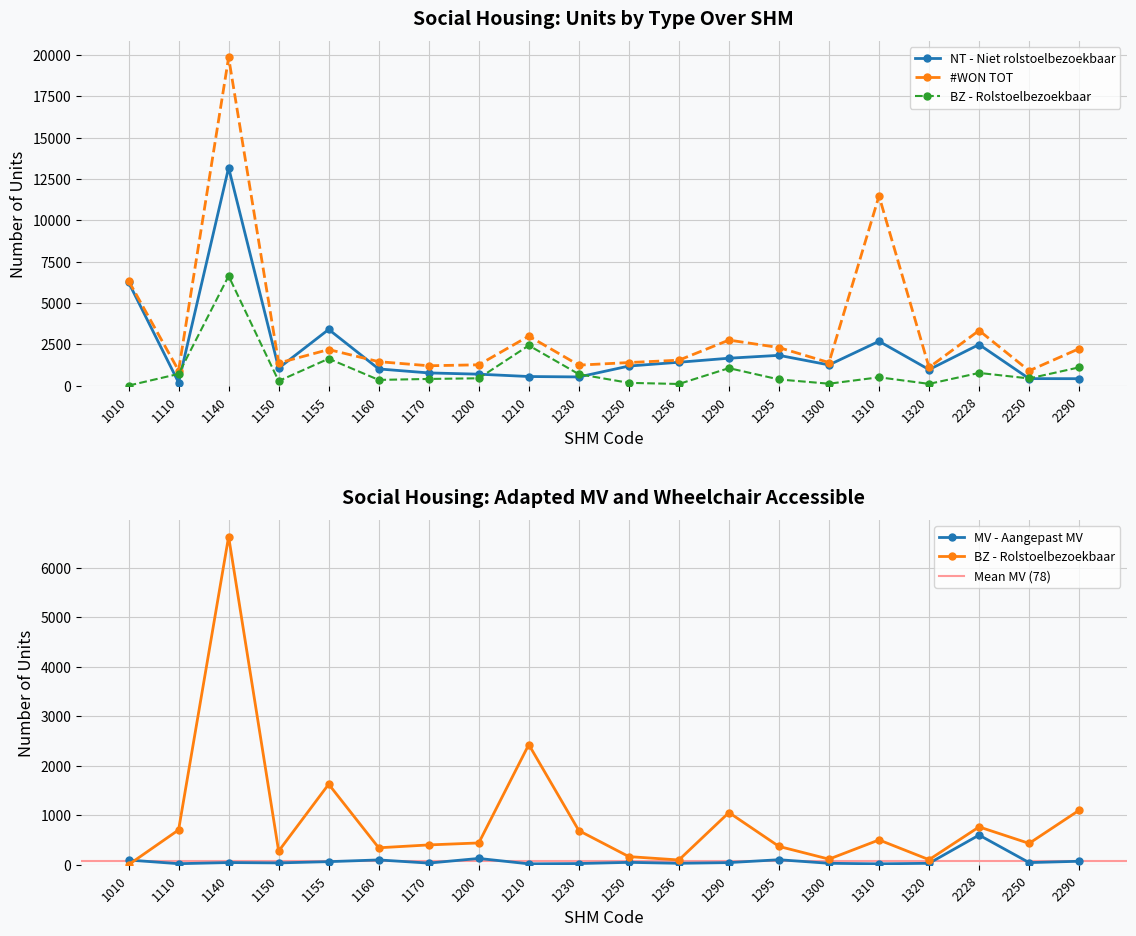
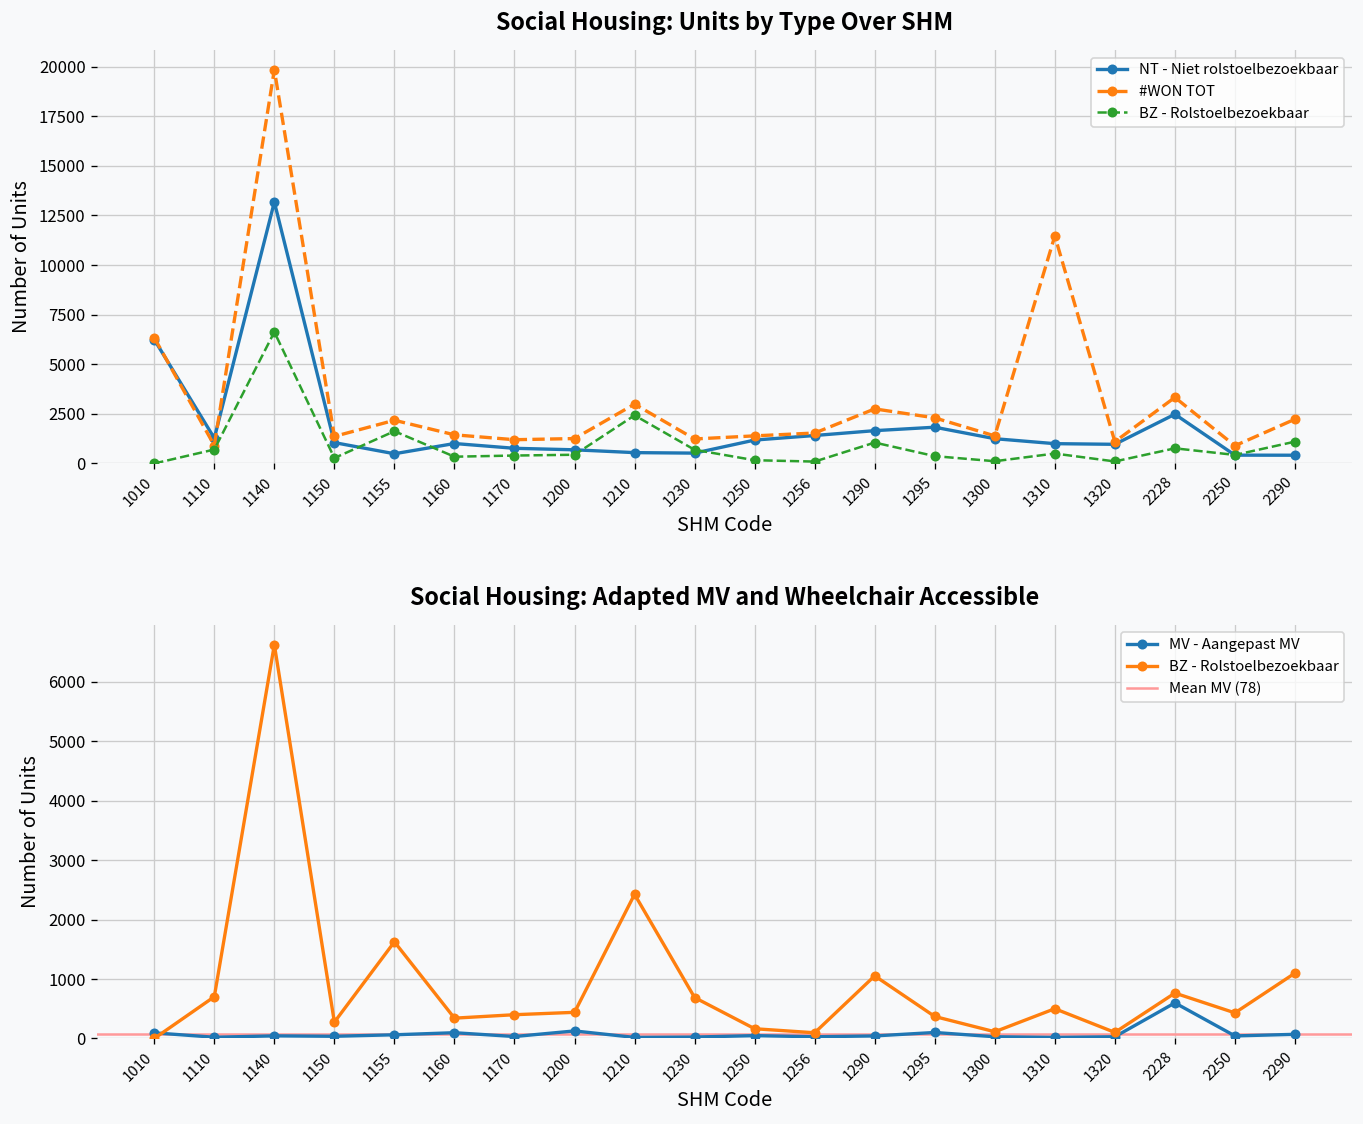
Social Housing: Units by Type Over SHM, NT - Niet rolstoelbezoekbaar, 1110: 200 -> 1300
Social Housing: Units by Type Over SHM, NT - Niet rolstoelbezoekbaar, 1155: 3400 -> 500
Social Housing: Units by Type Over SHM, NT - Niet rolstoelbezoekbaar, 1310: 2700 -> 1000
